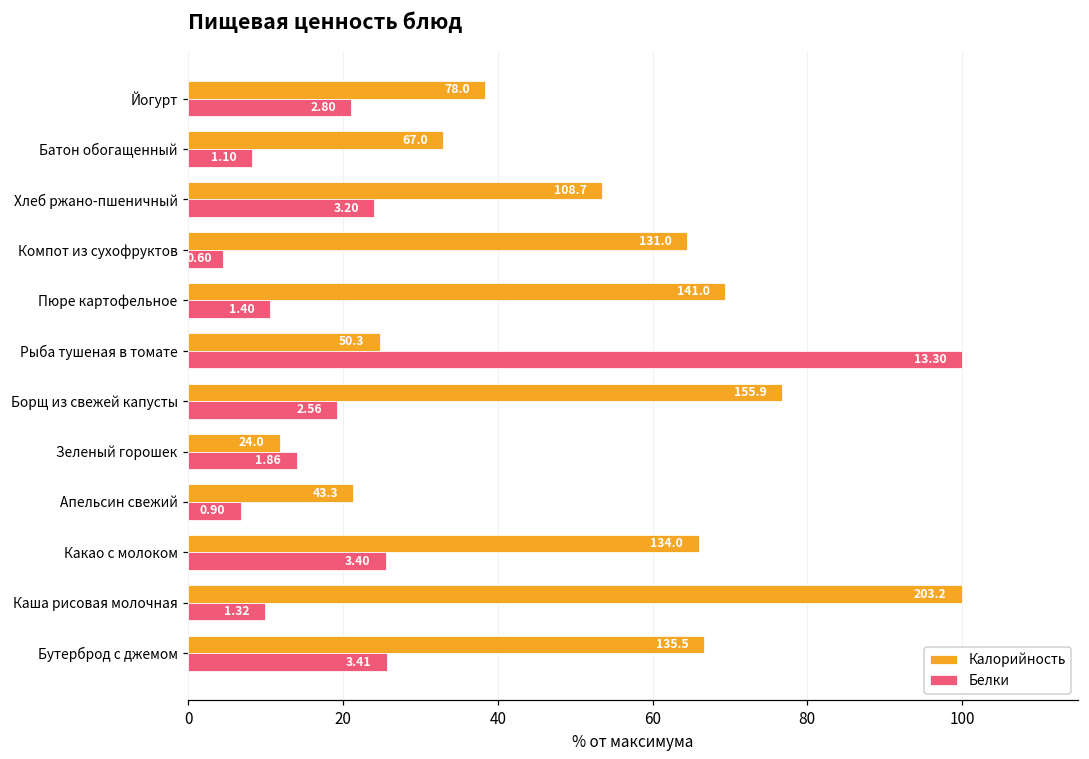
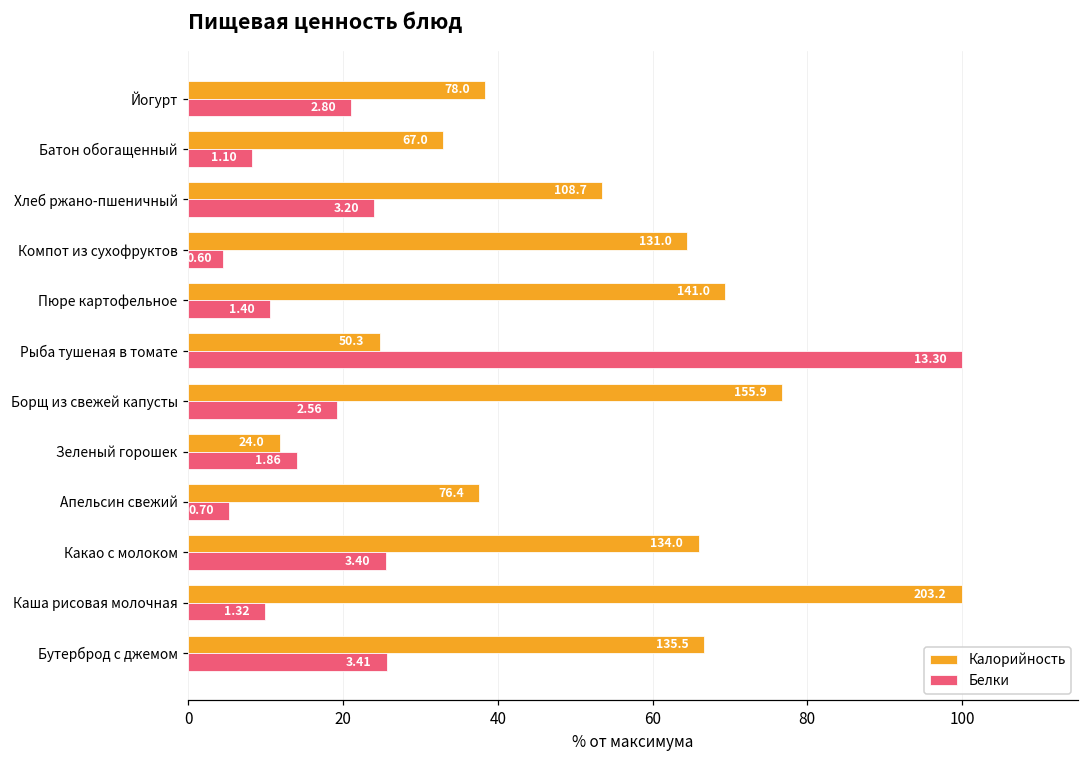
Калорийность, Апельсин свежий: 43.3 -> 76.4
Белки, Апельсин свежий: 0.90 -> 0.70
